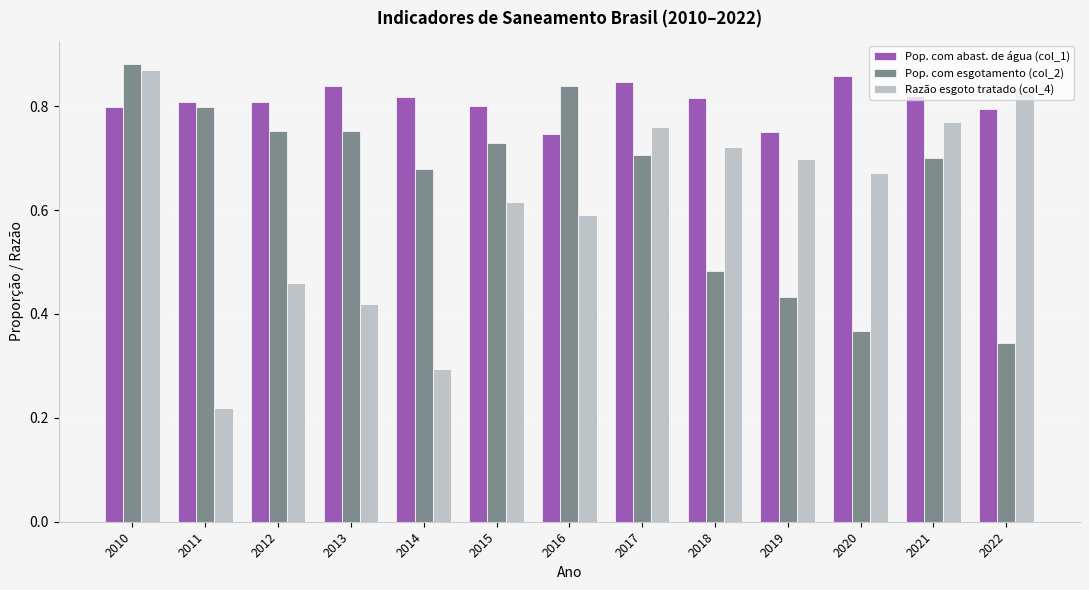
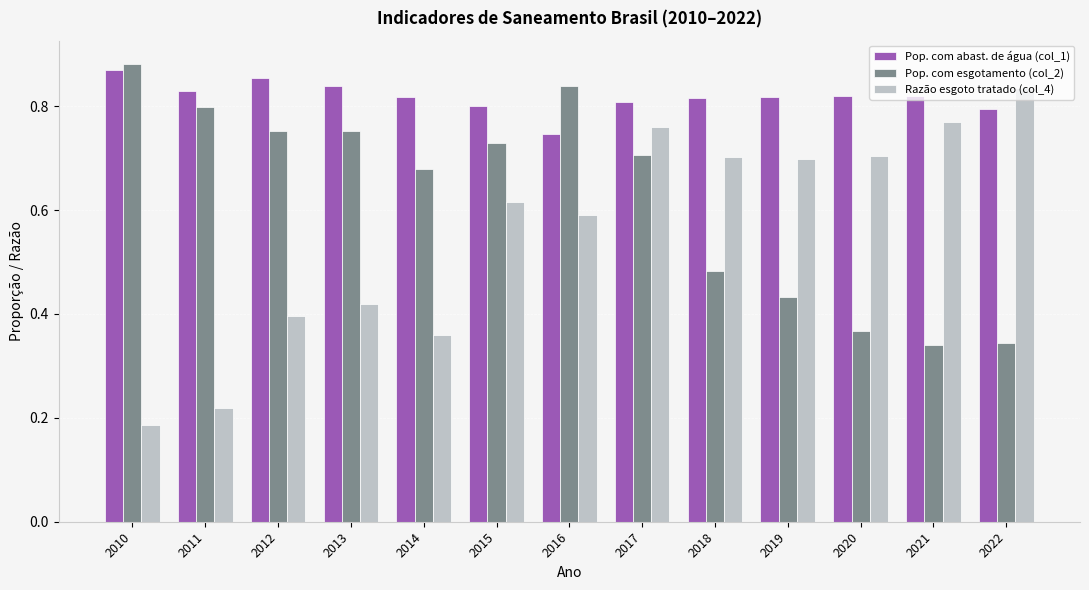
Pop. com abast. de água (col_1), 2010: 0.80 -> 0.87
Razão esgoto tratado (col_4), 2010: 0.87 -> 0.19
Pop. com abast. de água (col_1), 2011: 0.81 -> 0.83
Pop. com abast. de água (col_1), 2012: 0.81 -> 0.85
Razão esgoto tratado (col_4), 2012: 0.46 -> 0.40
Razão esgoto tratado (col_4), 2014: 0.30 -> 0.36
Pop. com abast. de água (col_1), 2017: 0.85 -> 0.81
Razão esgoto tratado (col_4), 2018: 0.72 -> 0.70
Pop. com abast. de água (col_1), 2019: 0.75 -> 0.82
Pop. com abast. de água (col_1), 2020: 0.86 -> 0.82
Razão esgoto tratado (col_4), 2020: 0.67 -> 0.70
Pop. com esgotamento (col_2), 2021: 0.70 -> 0.34
